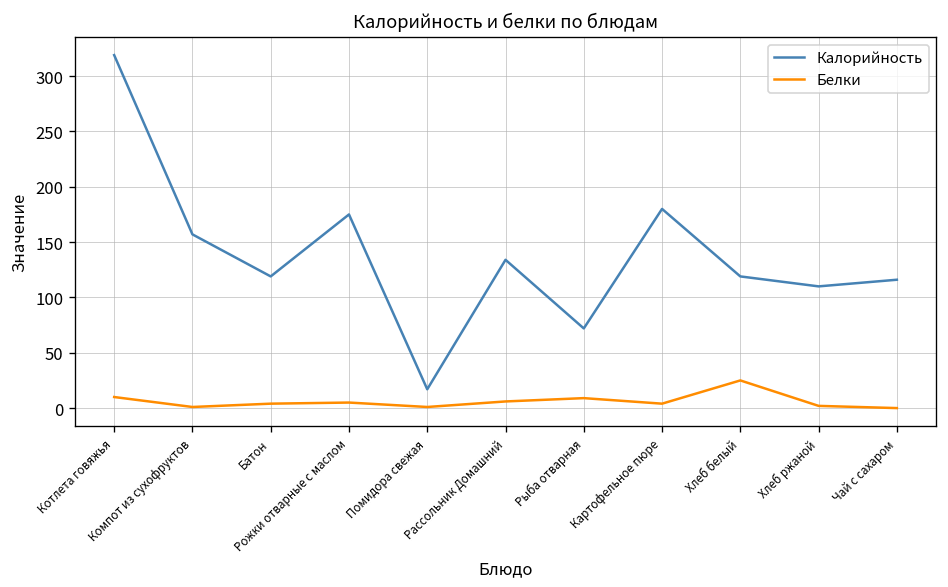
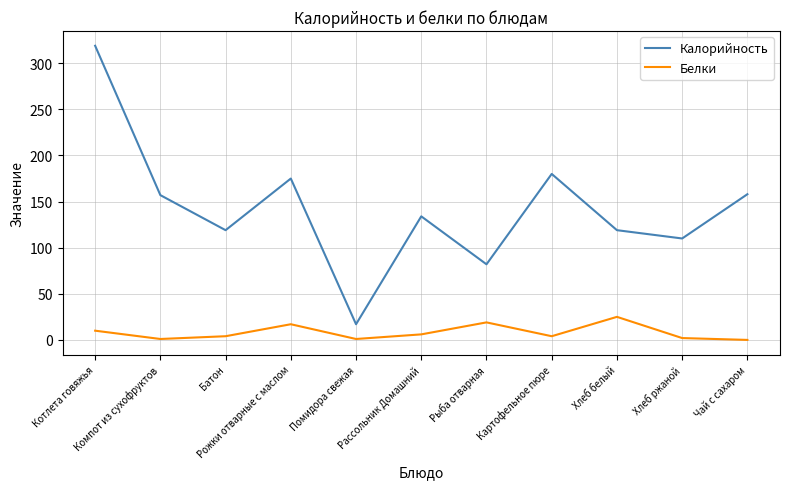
Белки, Рожки отварные с маслом: 10 -> 20
Калорийность, Рыба отварная: 70 -> 80
Белки, Рыба отварная: 10 -> 20
Калорийность, Чай с сахаром: 120 -> 160
